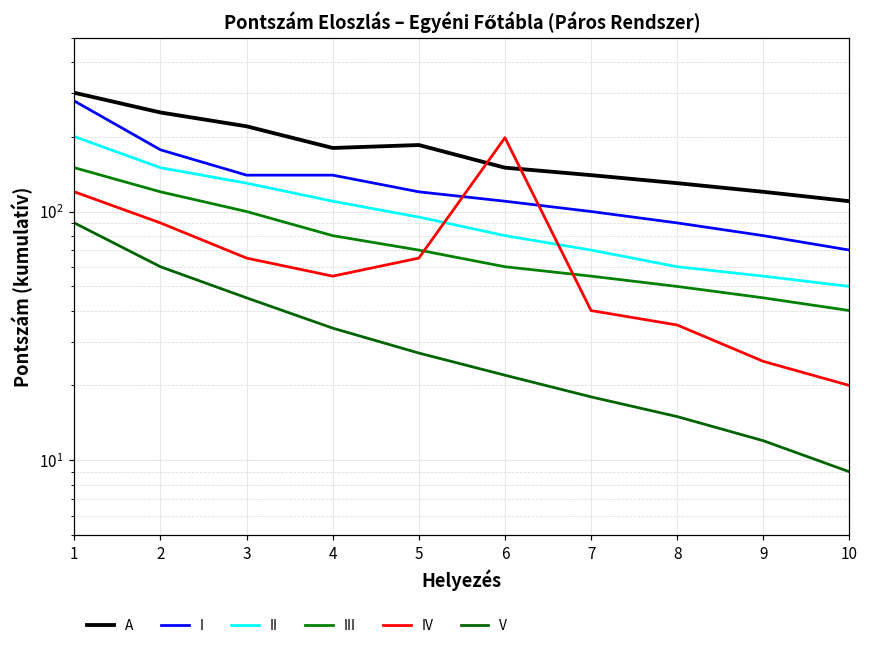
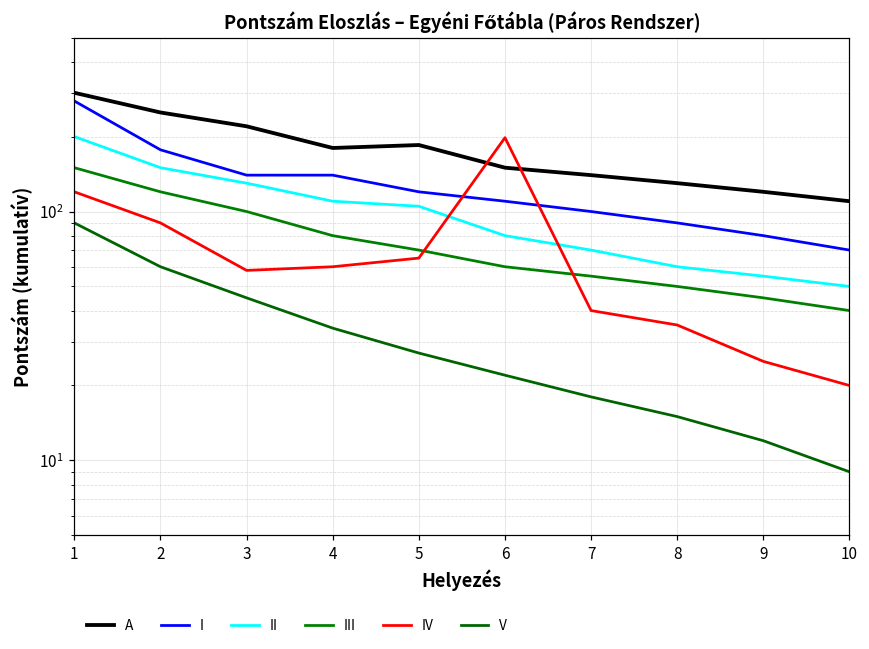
IV, 3: 65 -> 58
IV, 4: 55 -> 60
II, 5: 95 -> 110
